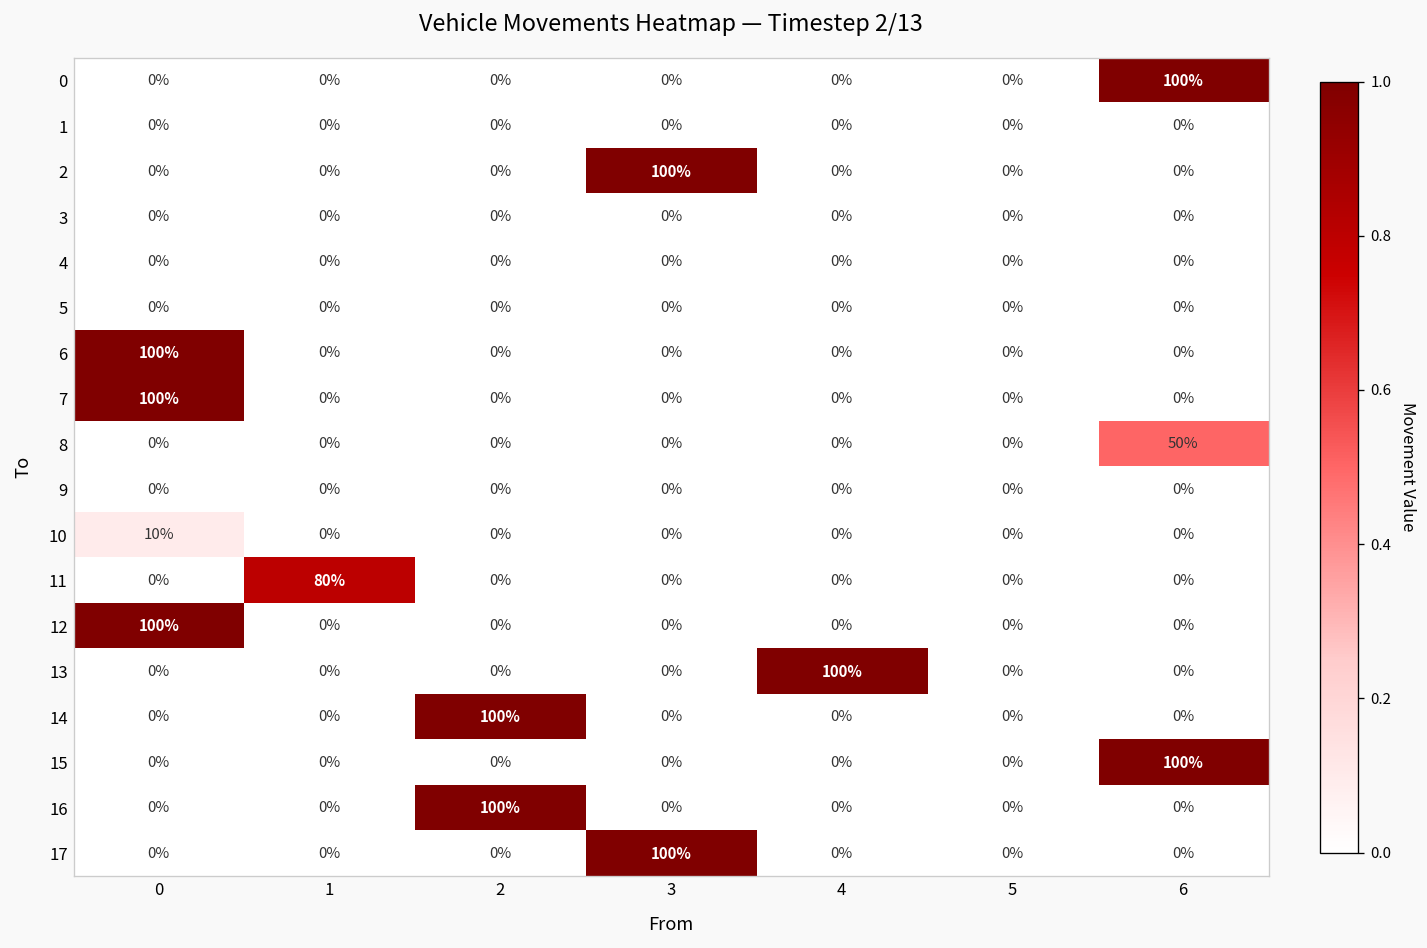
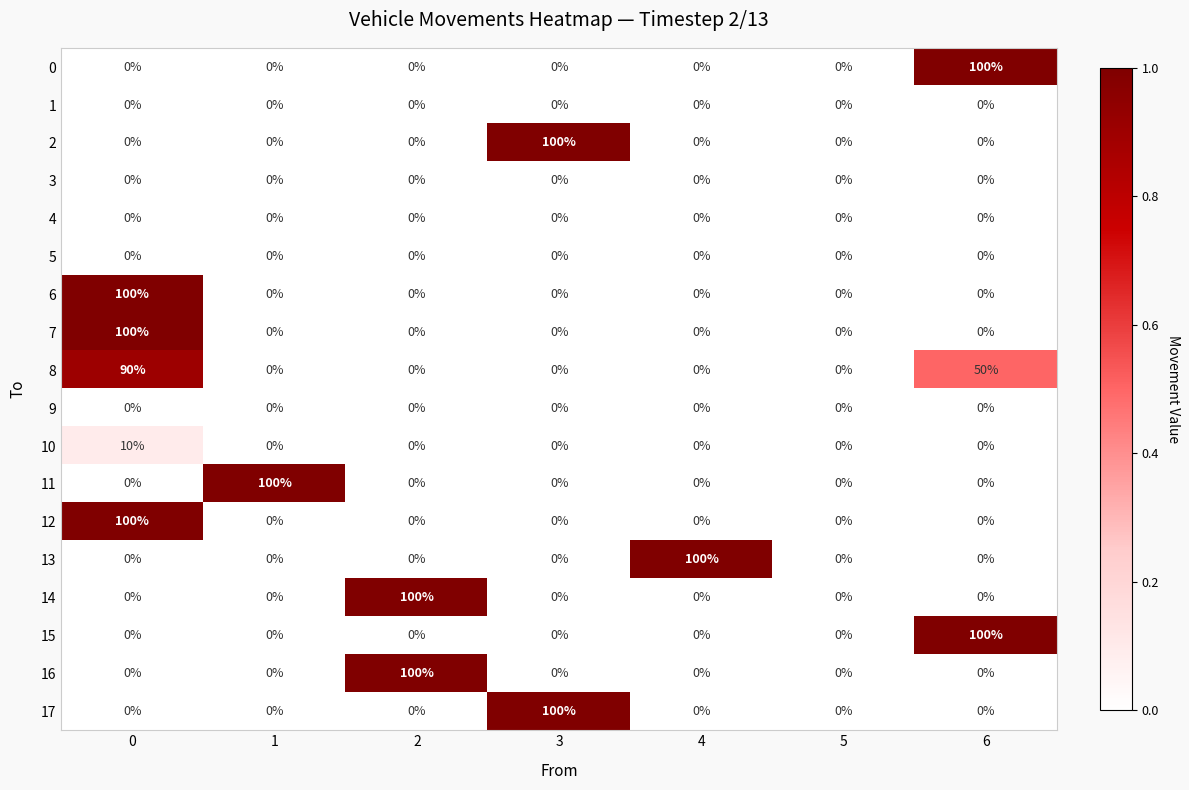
8, 0: 0% -> 90%
11, 1: 80% -> 100%
